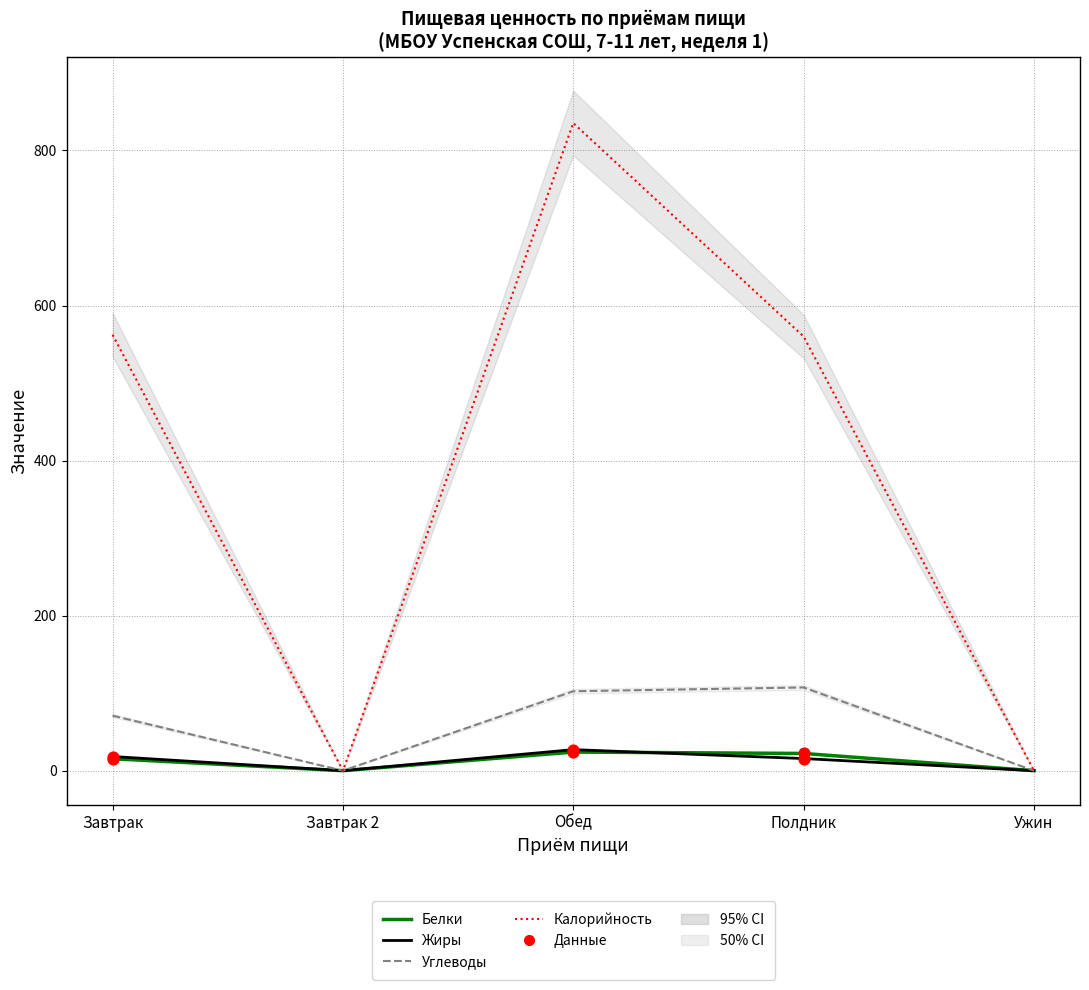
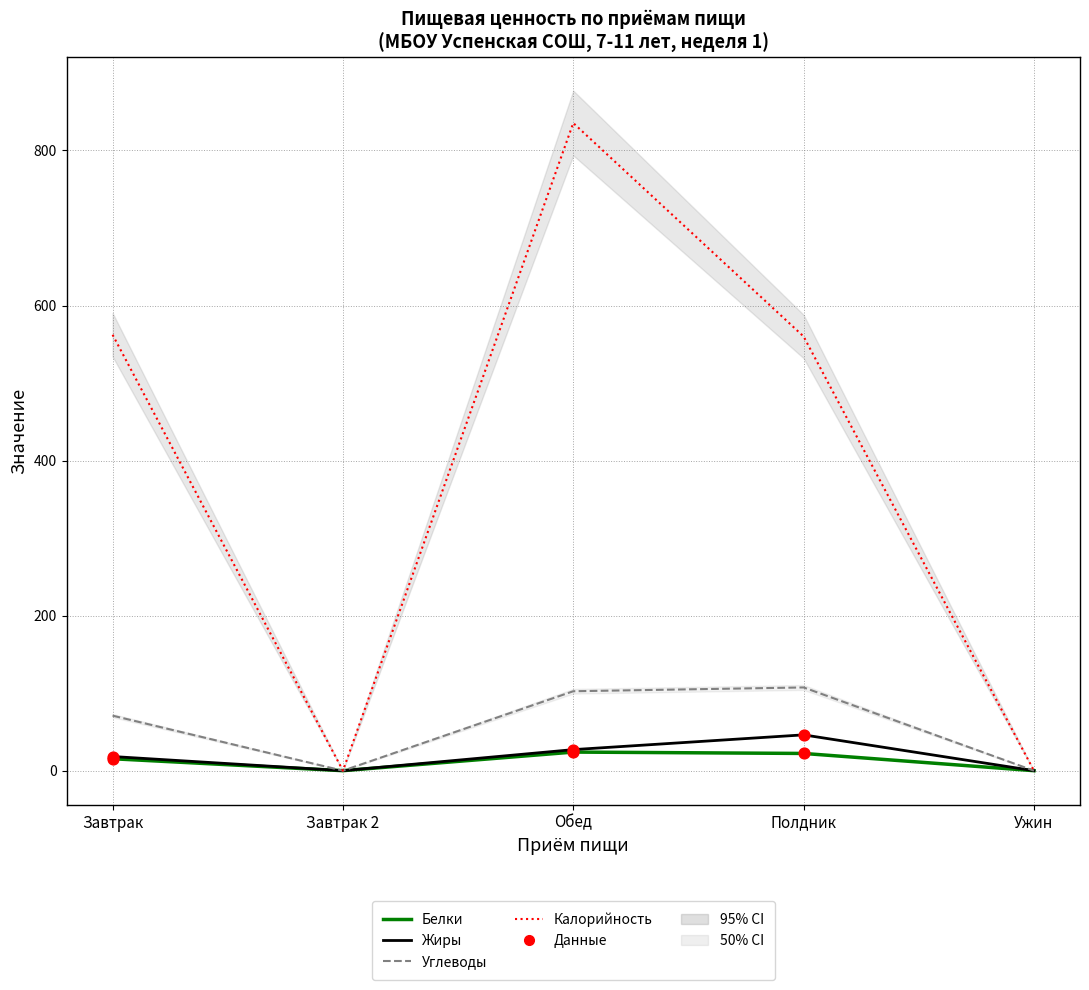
Жиры, Полдник: 20 -> 50
